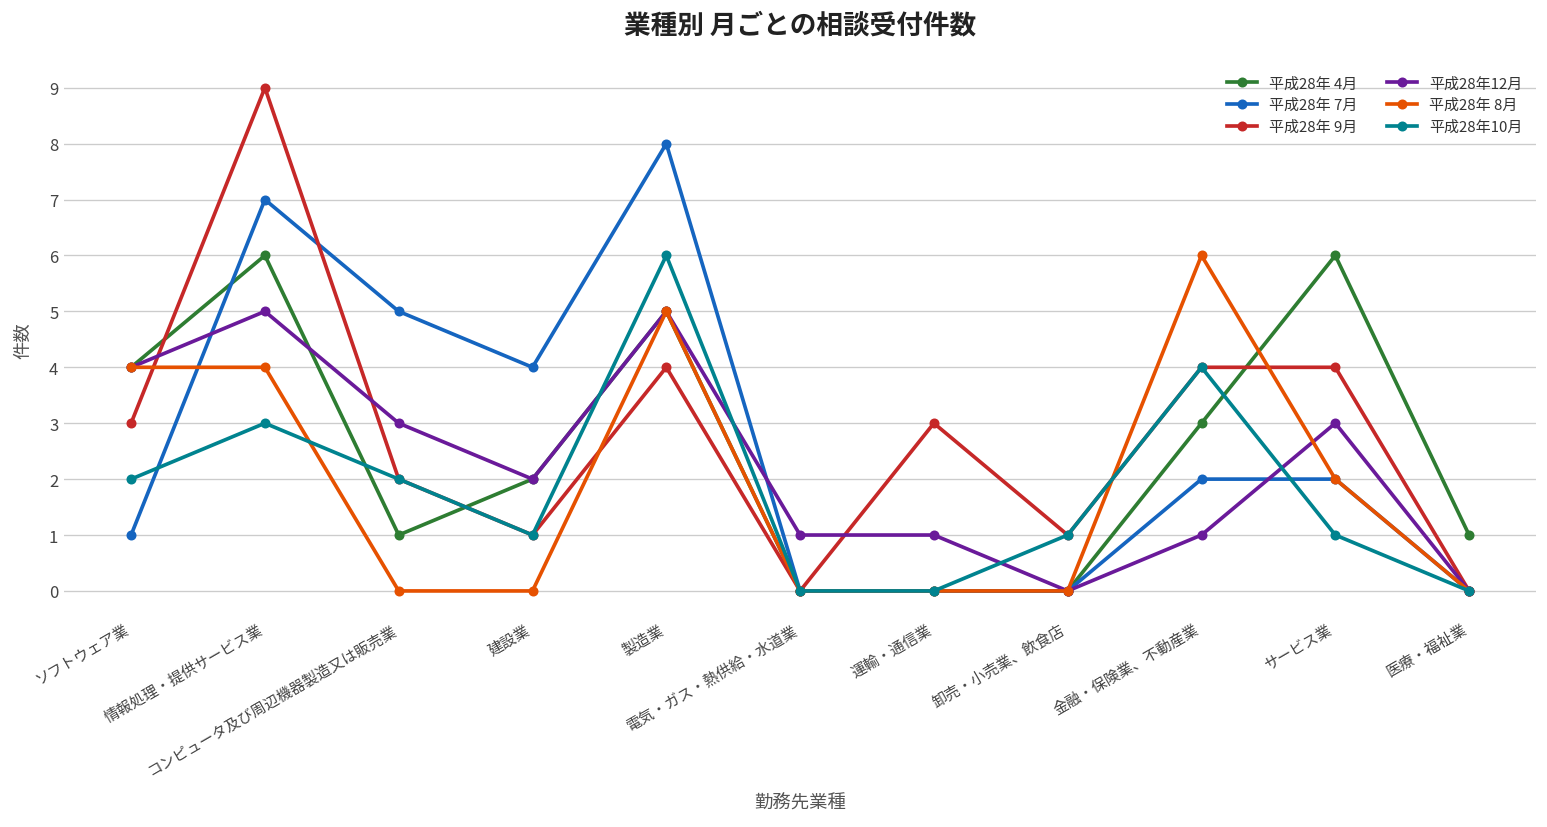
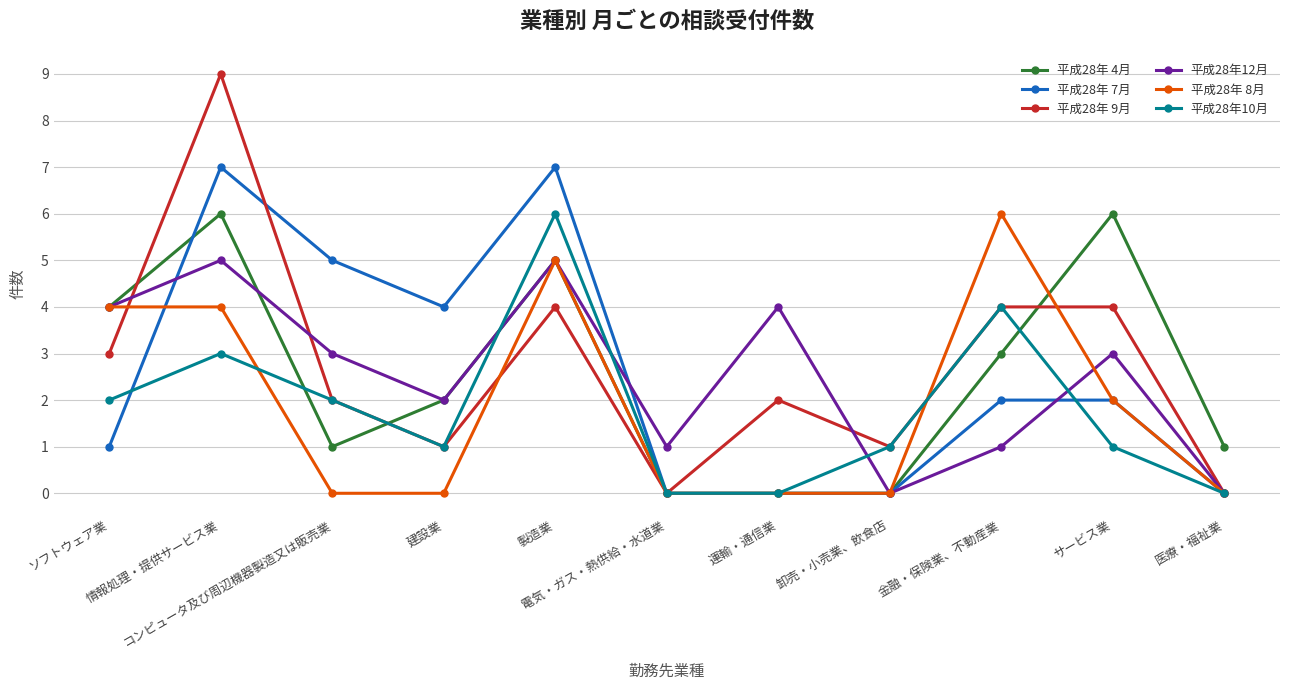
平成28年 7月, 製造業: 8 -> 7
平成28年 9月, 運輸・通信業: 3 -> 2
平成28年12月, 運輸・通信業: 1 -> 4
